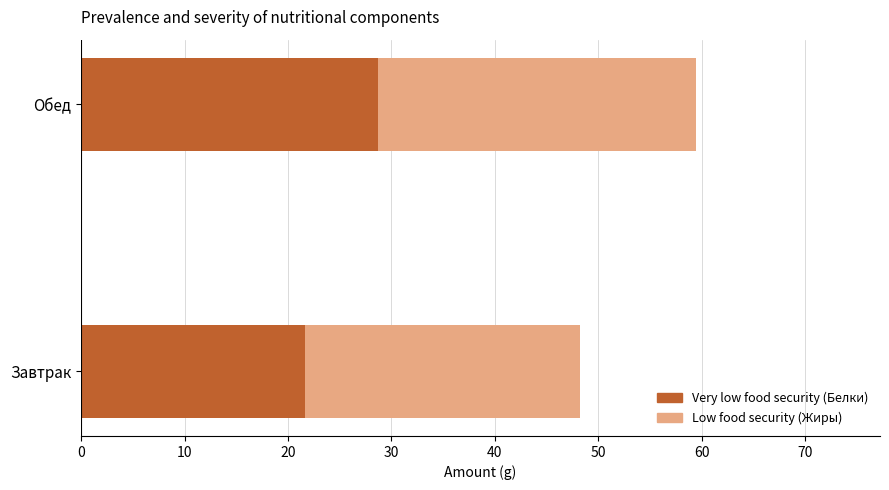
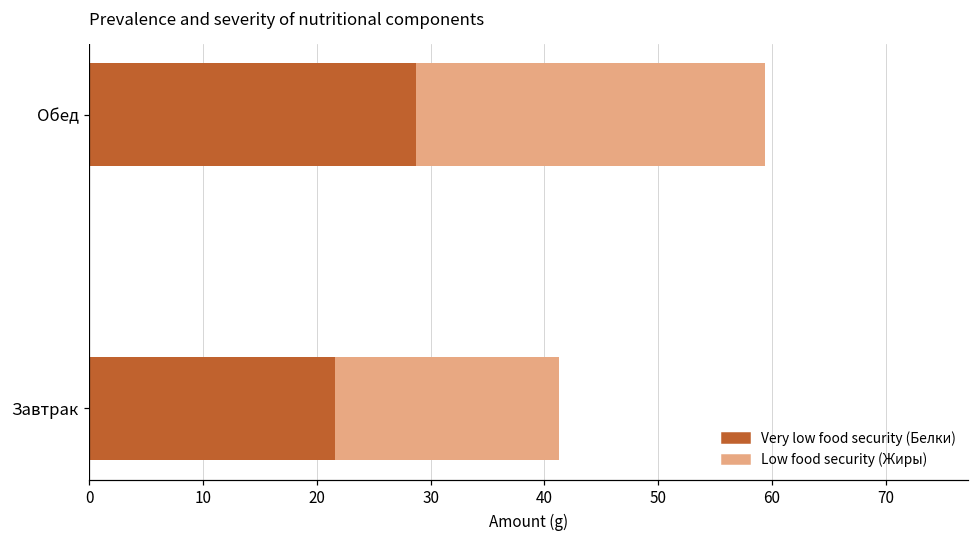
Low food security (Жиры), Завтрак: 26.6 -> 19.7
